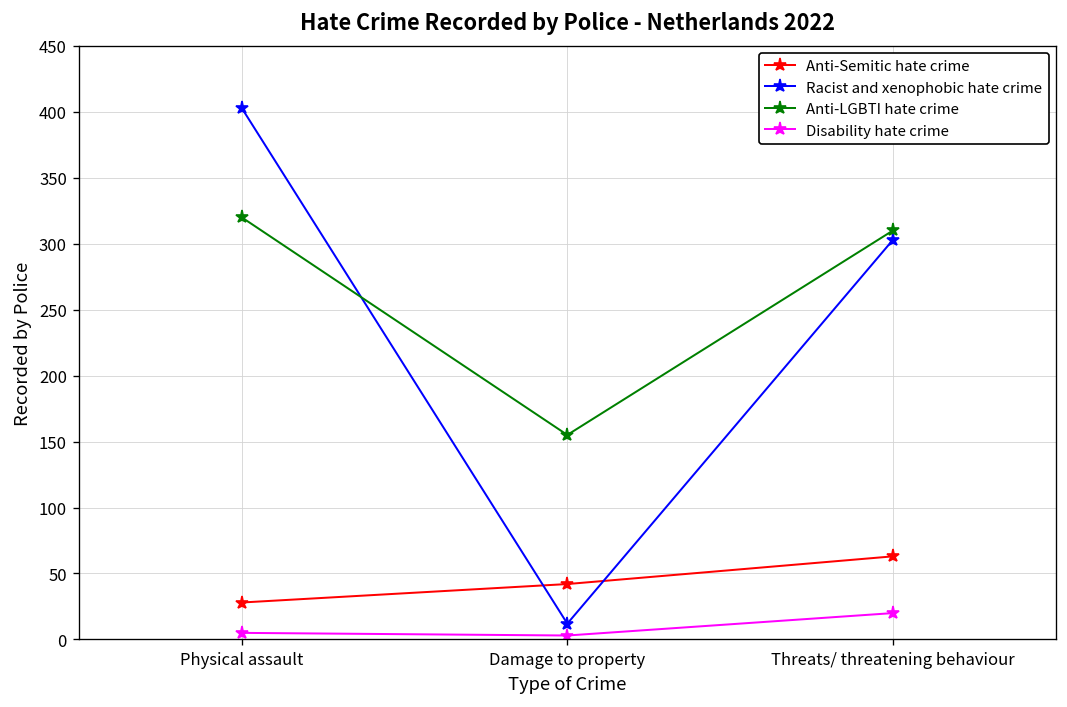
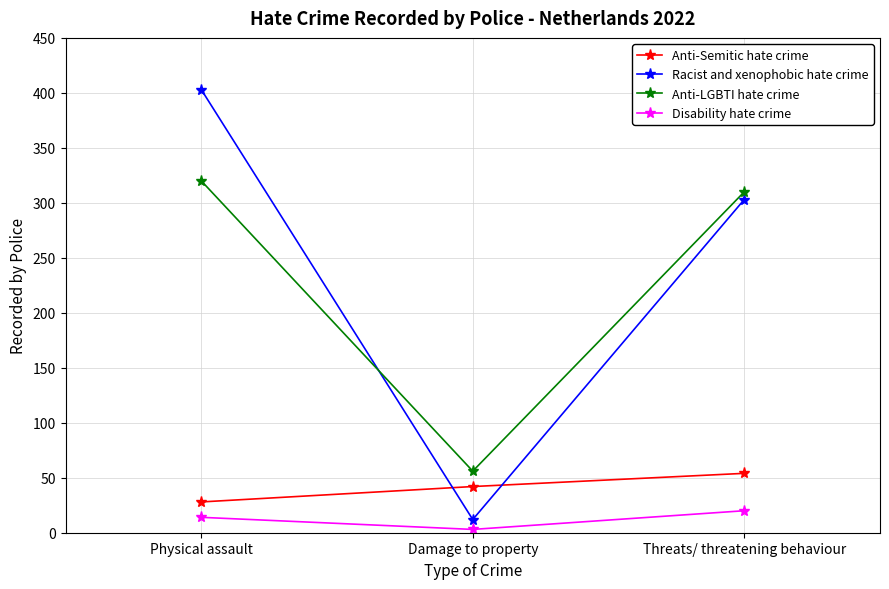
Disability hate crime, Physical assault: 5 -> 14
Anti-LGBTI hate crime, Damage to property: 155 -> 56
Anti-Semitic hate crime, Threats/ threatening behaviour: 63 -> 54
